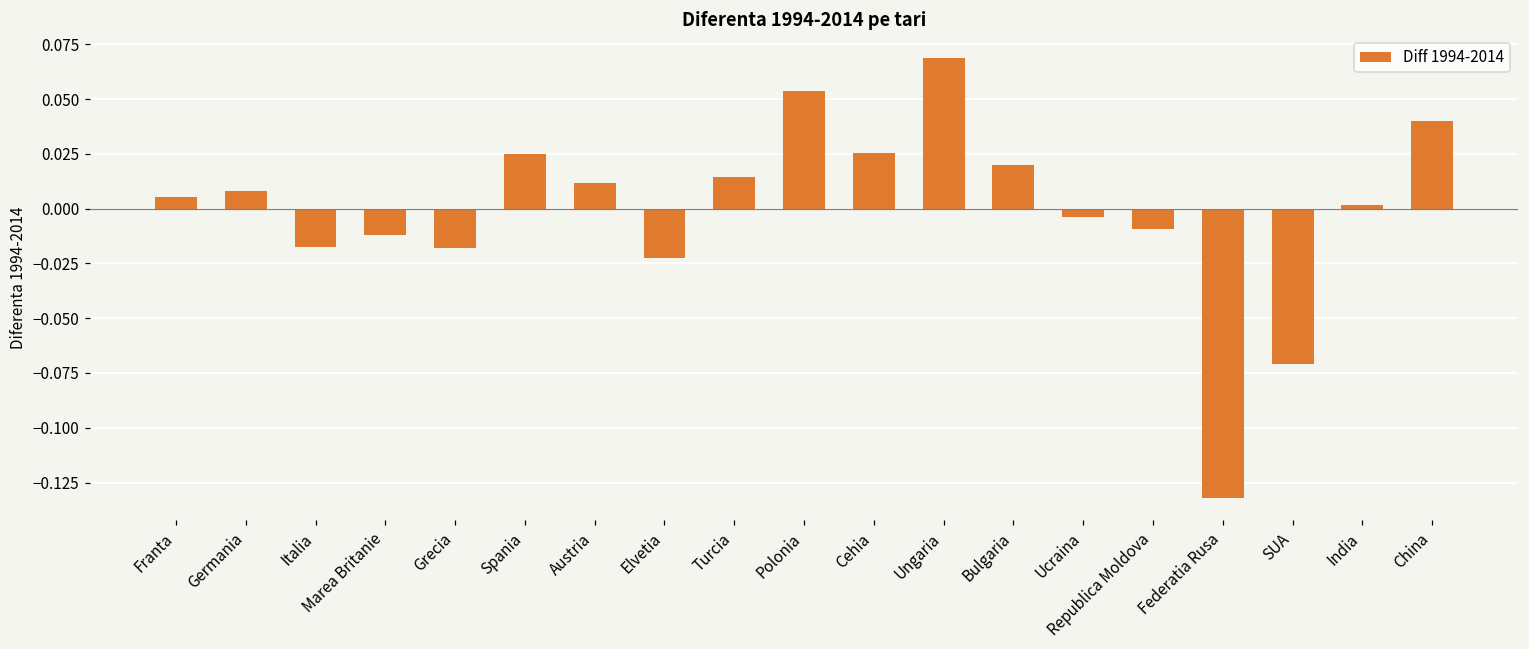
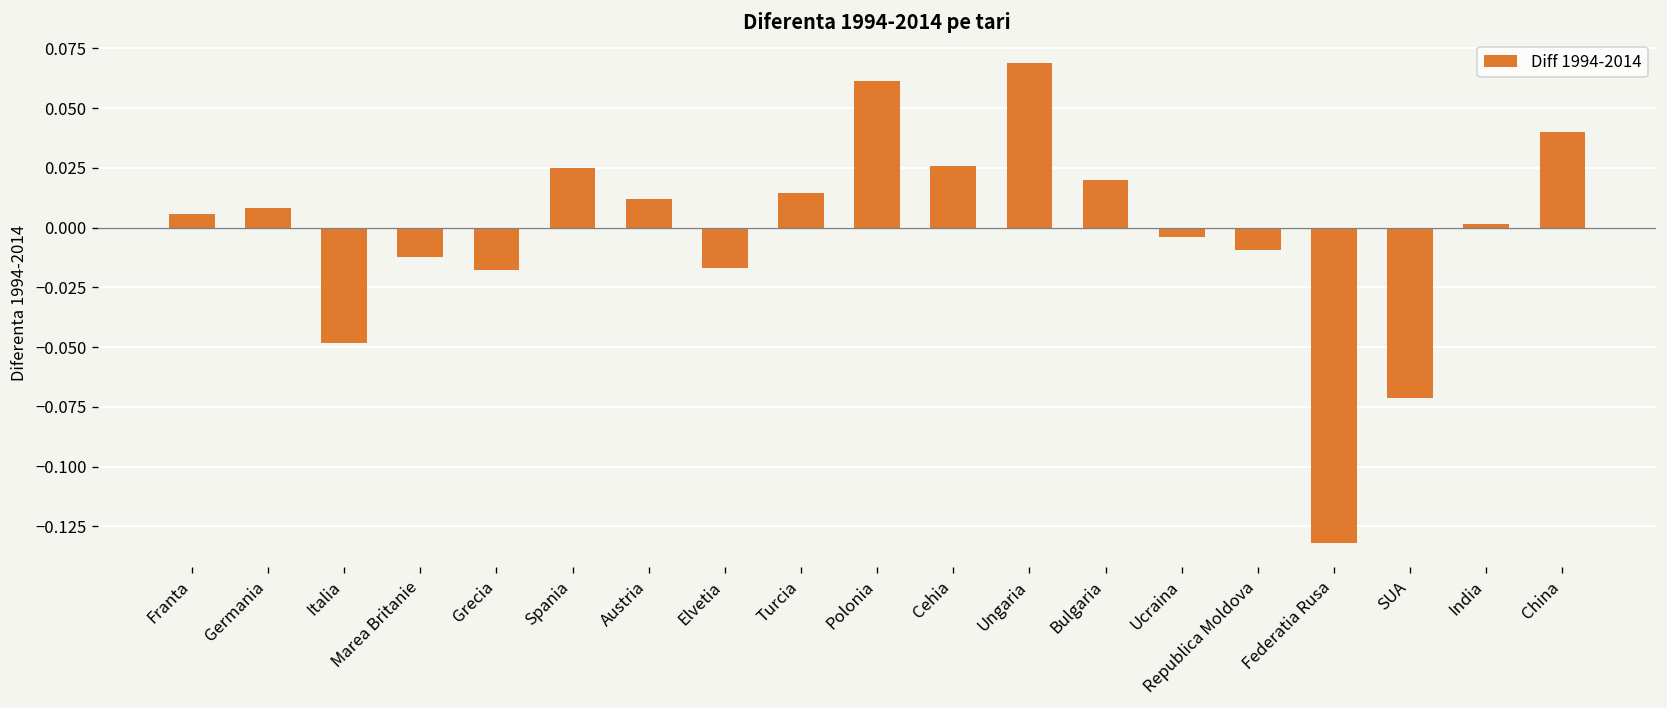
Italia: -0.018 -> -0.048
Elvetia: -0.022 -> -0.017
Polonia: 0.054 -> 0.061
